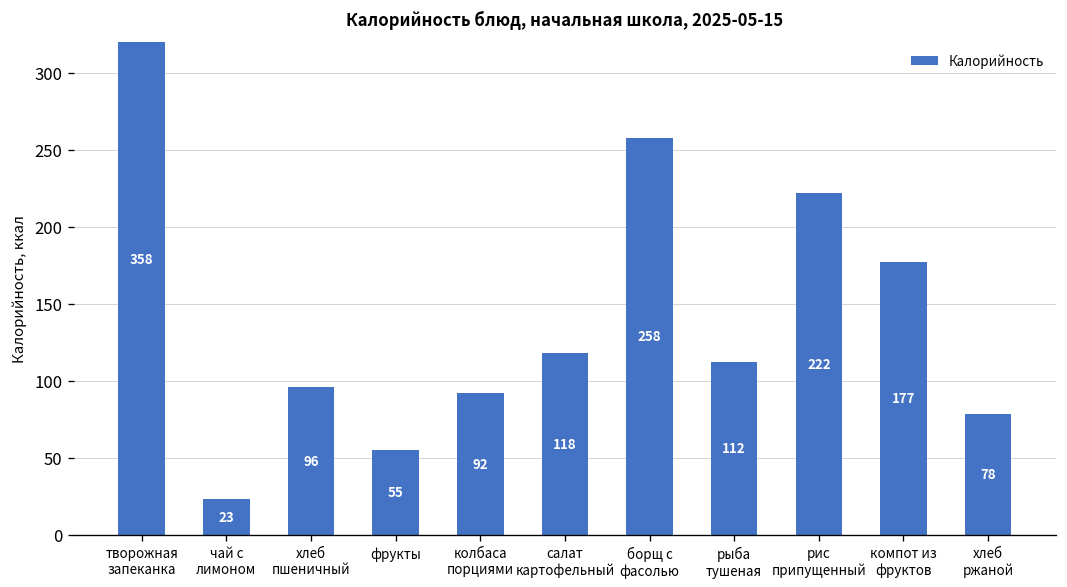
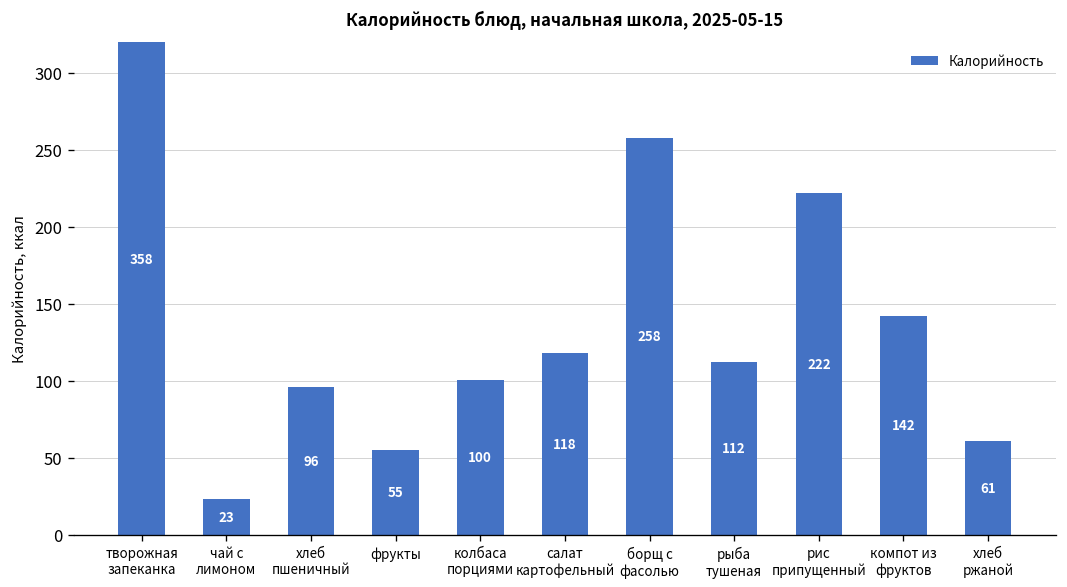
колбаса порциями: 92 -> 100
компот из фруктов: 177 -> 142
хлеб ржаной: 78 -> 61
